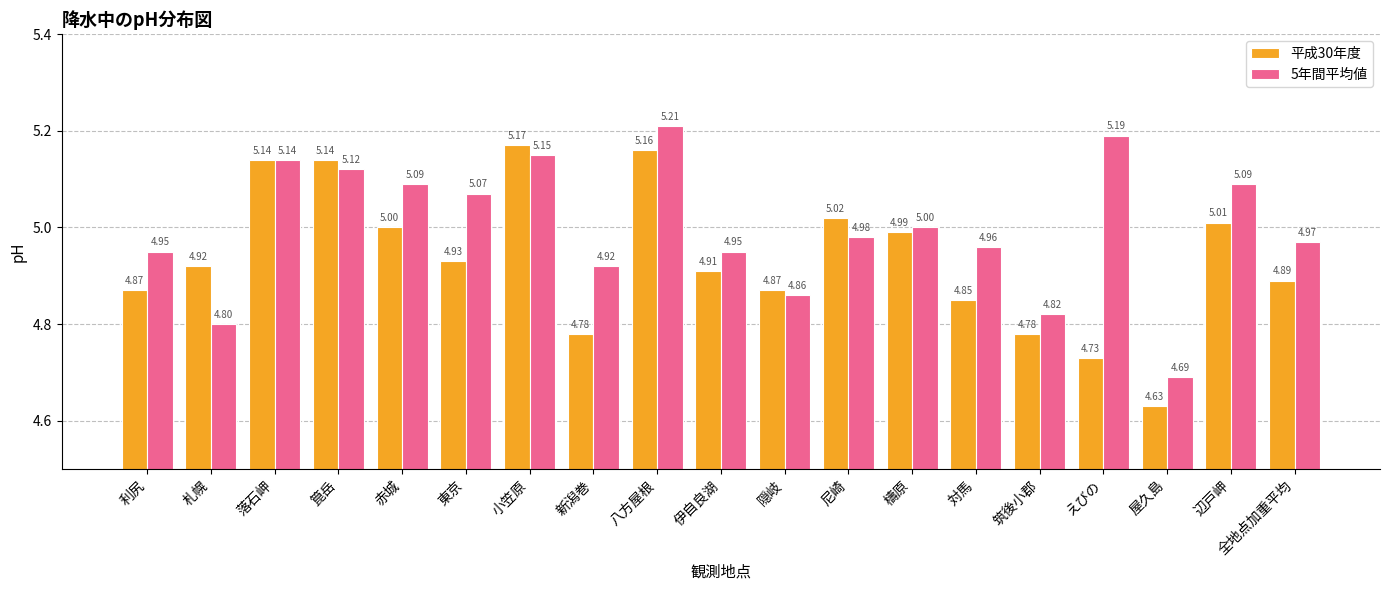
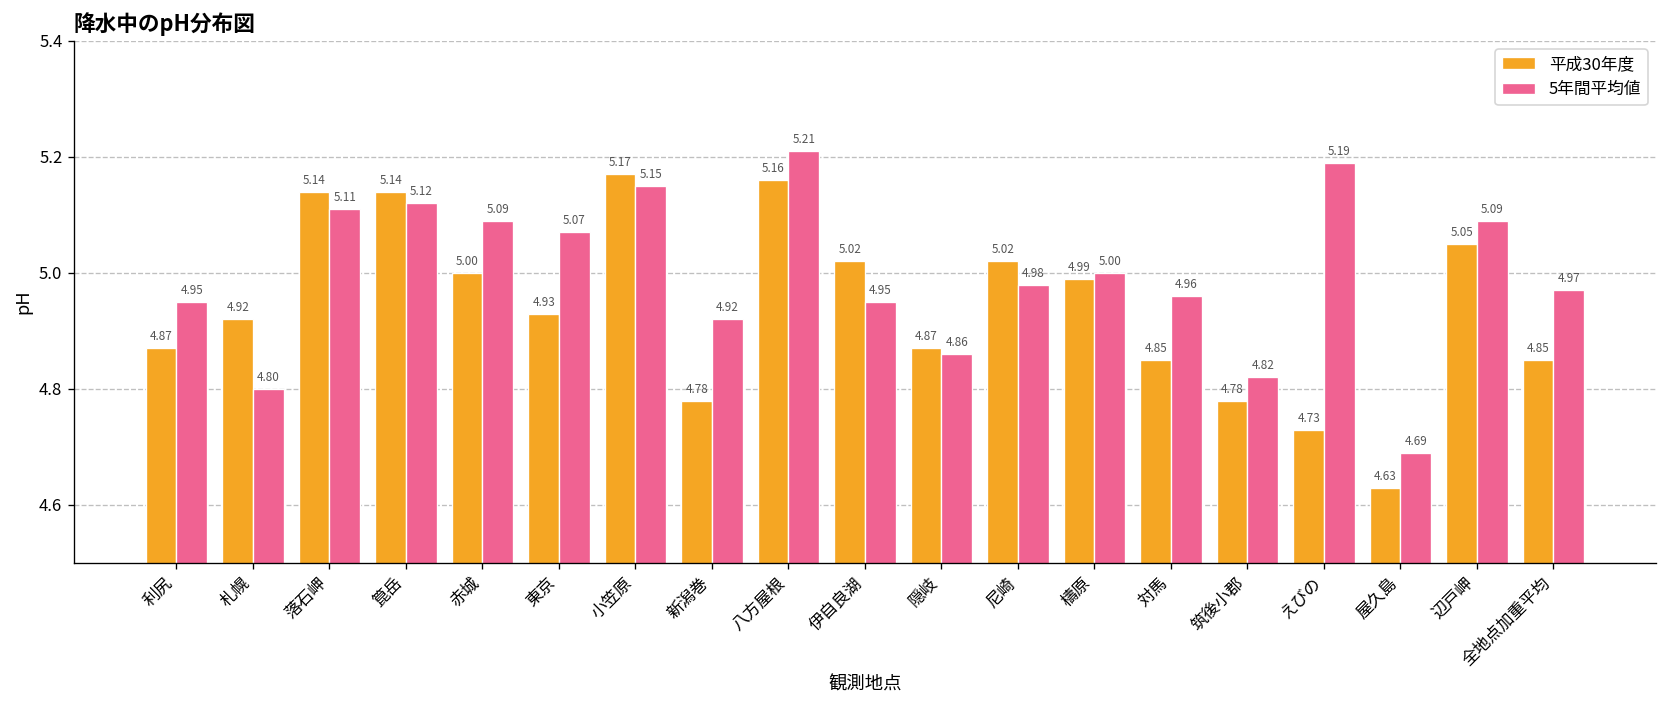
5年間平均値, 落石岬: 5.14 -> 5.11
平成30年度, 伊自良湖: 4.91 -> 5.02
平成30年度, 辺戸岬: 5.01 -> 5.05
平成30年度, 全地点加重平均: 4.89 -> 4.85
